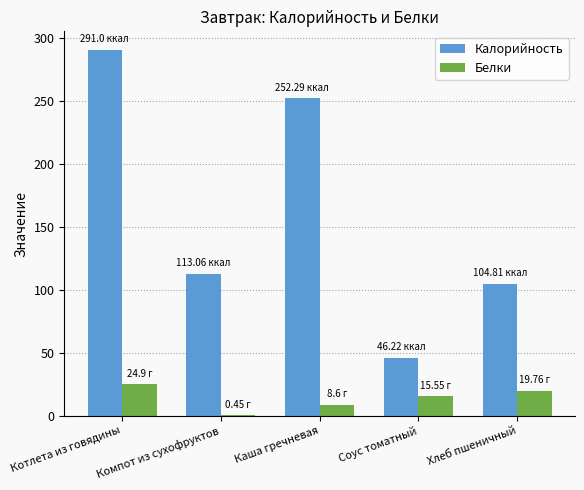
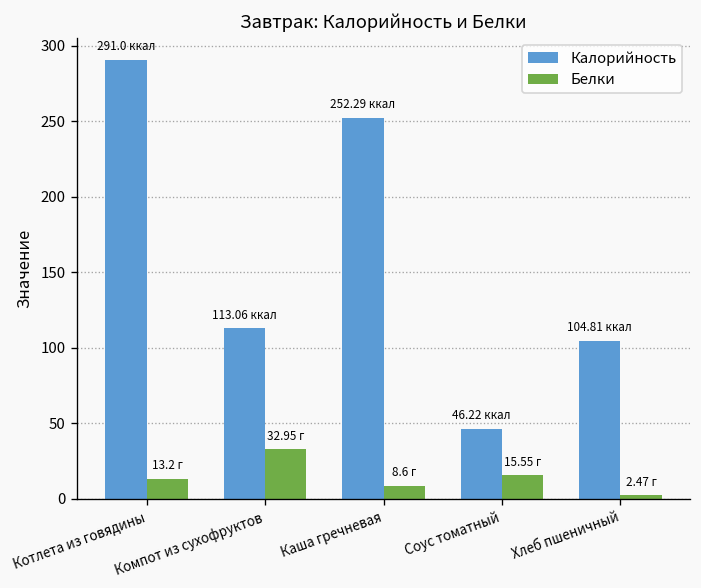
Белки, Котлета из говядины: 24.9 -> 13.2
Белки, Компот из сухофруктов: 0.45 -> 32.95
Белки, Хлеб пшеничный: 19.76 -> 2.47
